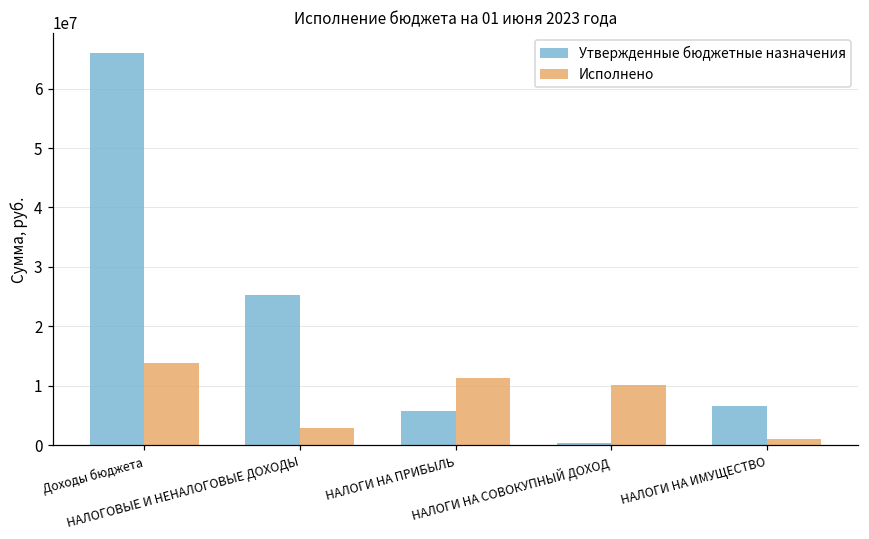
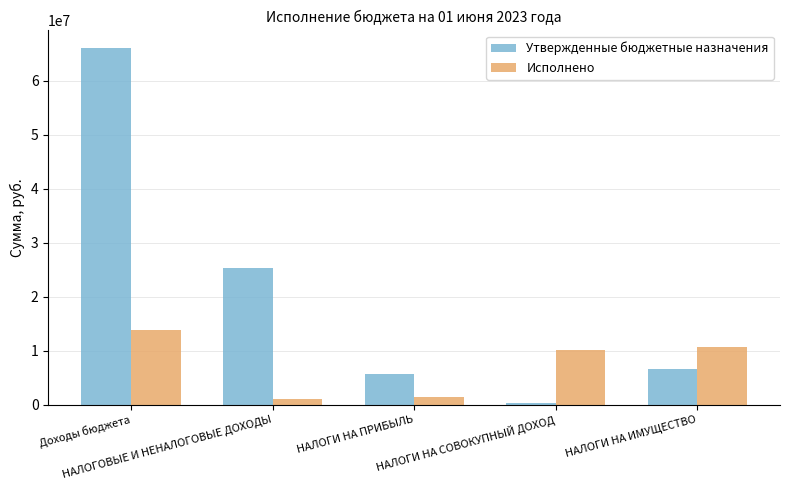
Исполнено, НАЛОГОВЫЕ И НЕНАЛОГОВЫЕ ДОХОДЫ: 3000000 -> 1000000
Исполнено, НАЛОГИ НА ПРИБЫЛЬ: 11000000 -> 1000000
Исполнено, НАЛОГИ НА ИМУЩЕСТВО: 1000000 -> 11000000
